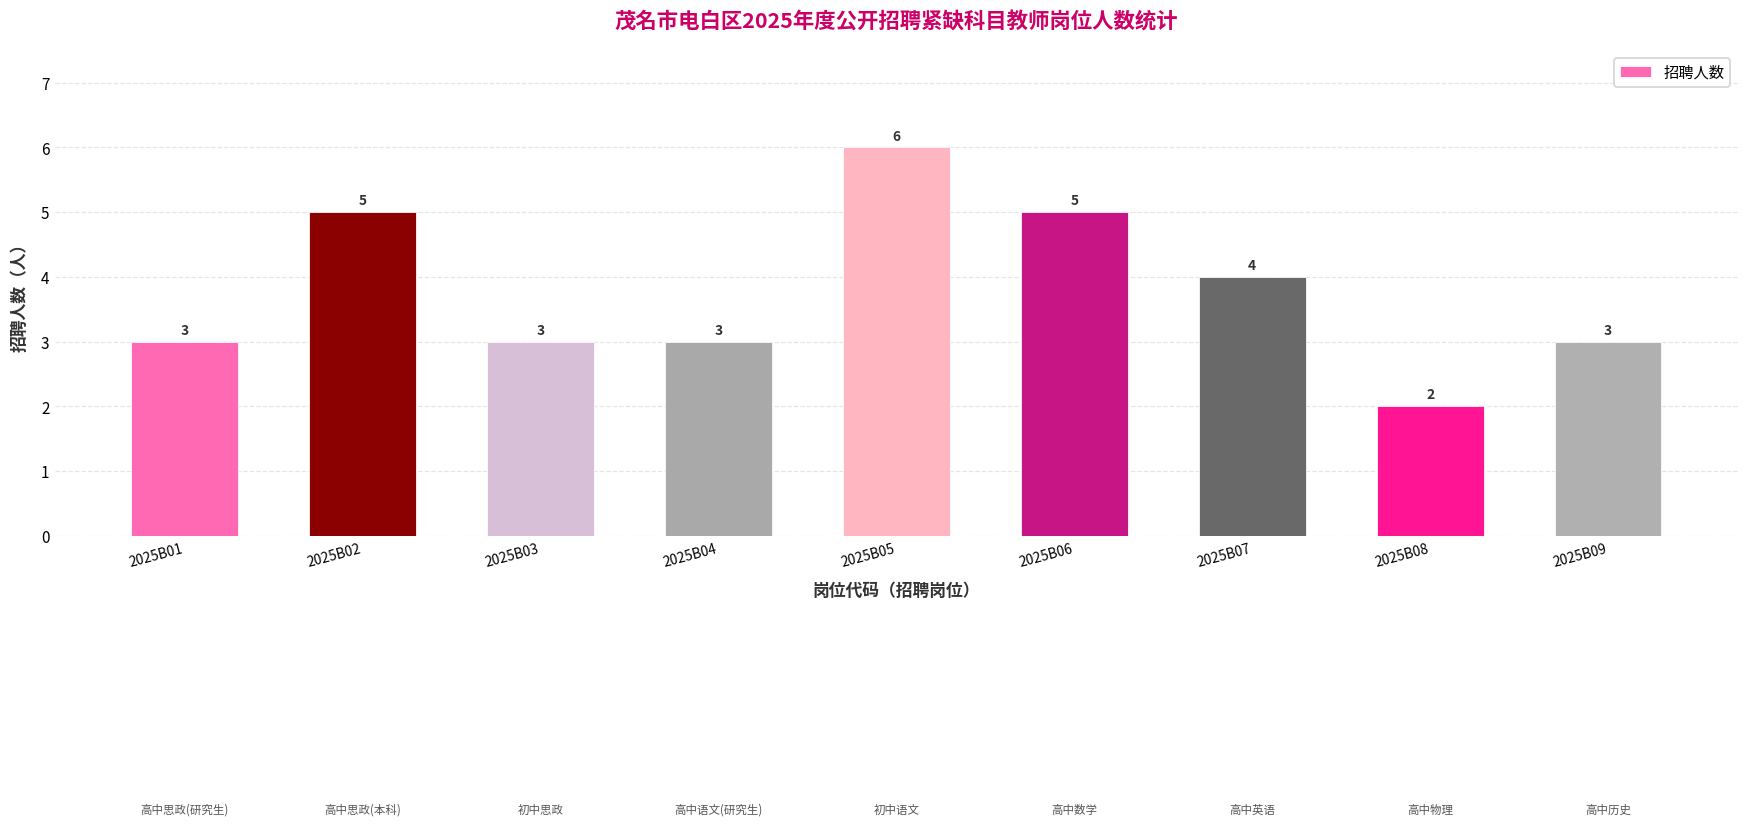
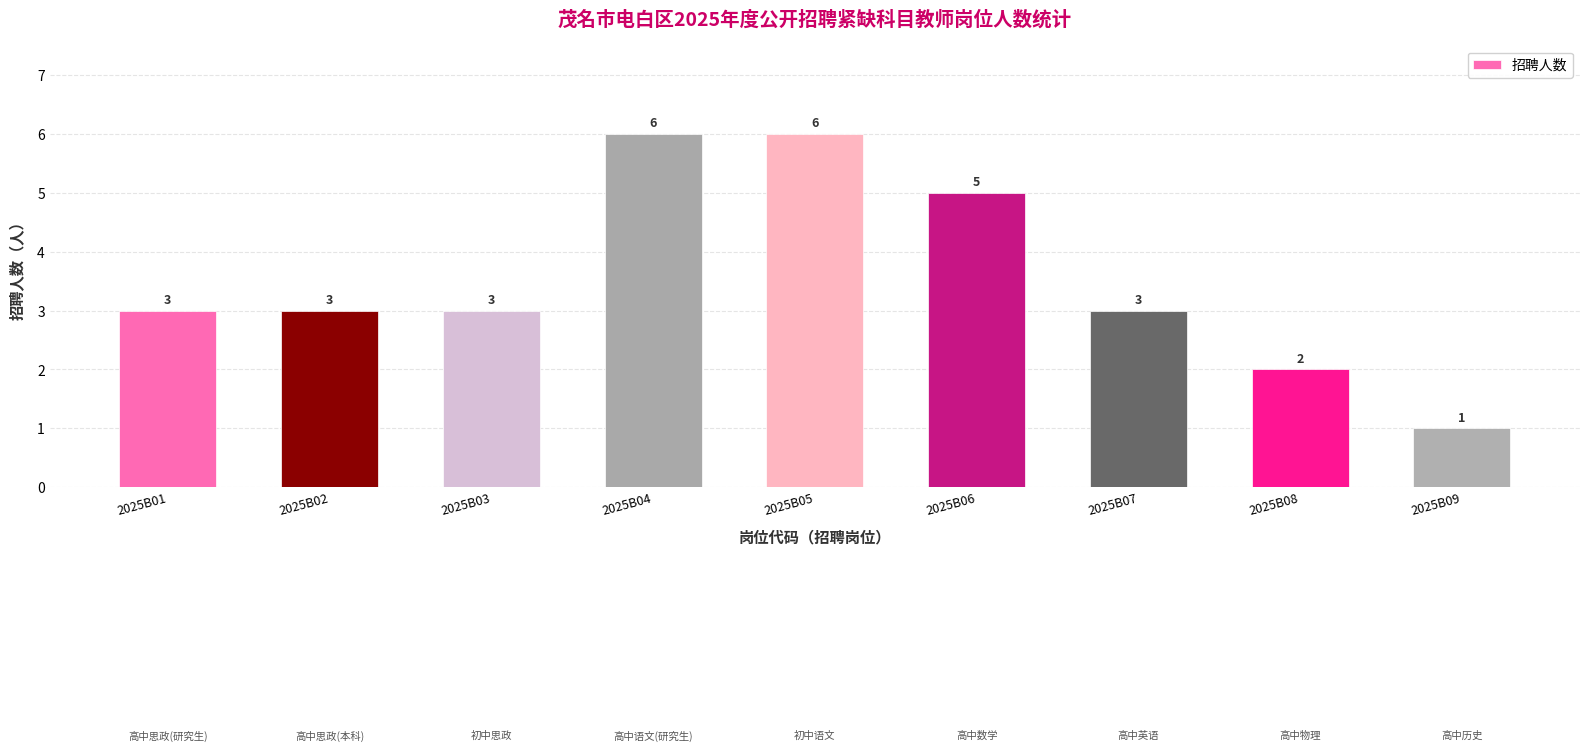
2025B02: 5 -> 3
2025B04: 3 -> 6
2025B07: 4 -> 3
2025B09: 3 -> 1
